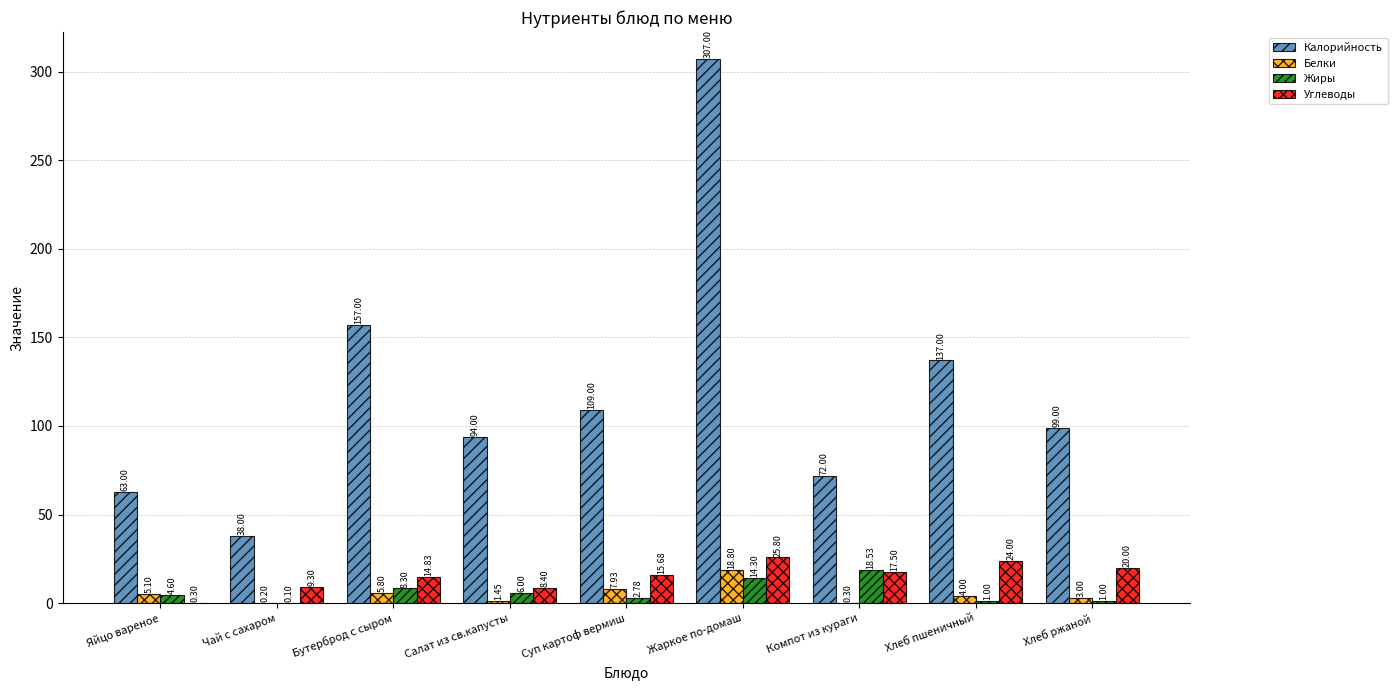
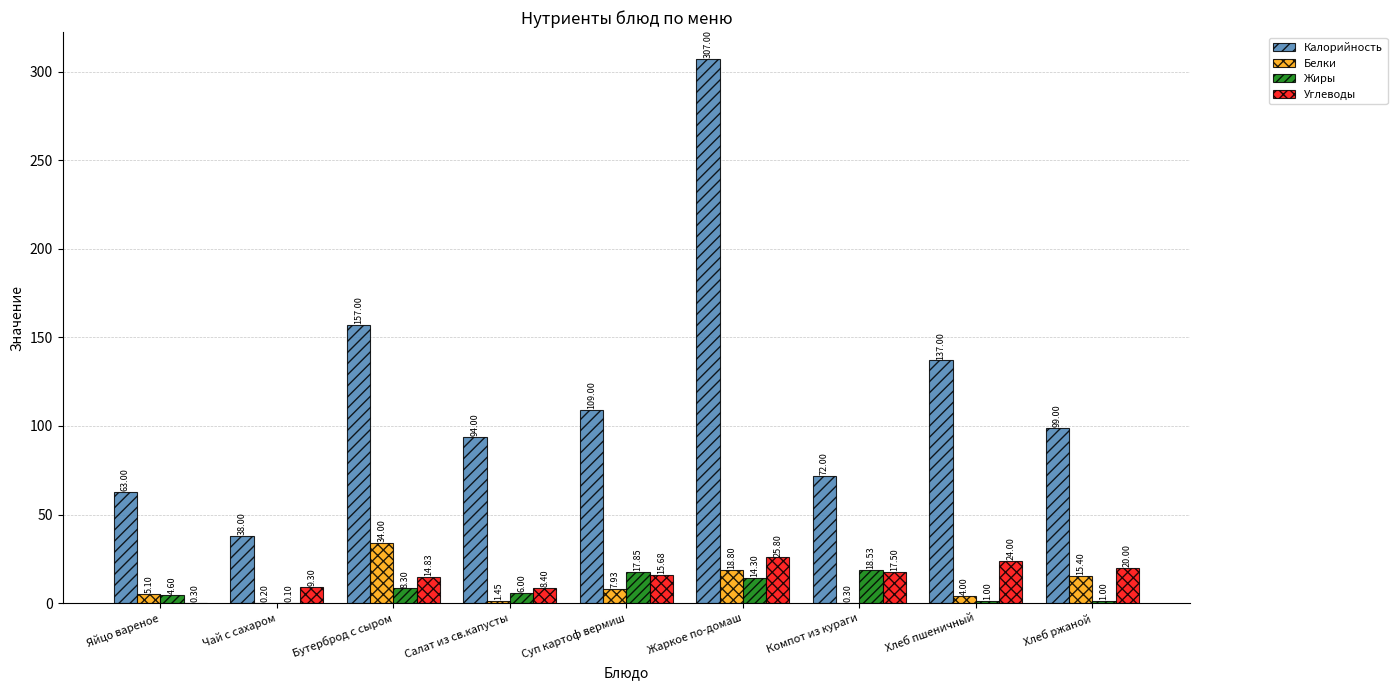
Белки, Бутерброд с сыром: 5.80 -> 34.00
Жиры, Суп картоф вермиш: 2.78 -> 17.85
Белки, Хлеб ржаной: 3.00 -> 15.40
